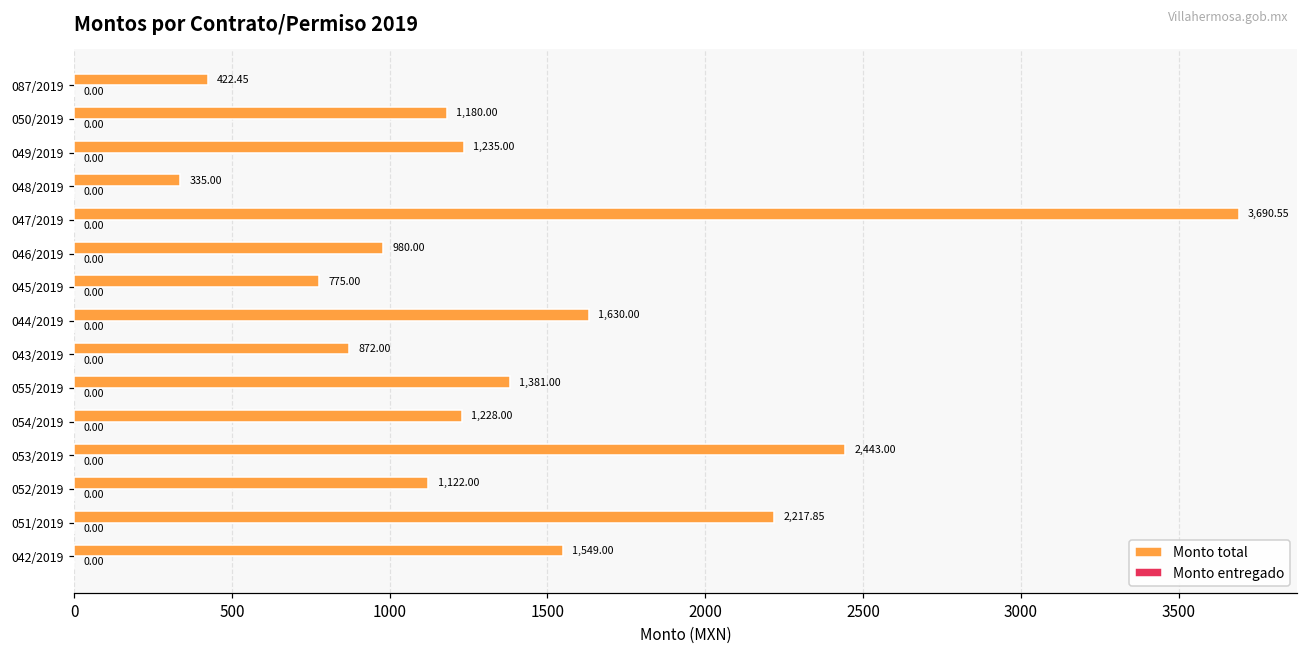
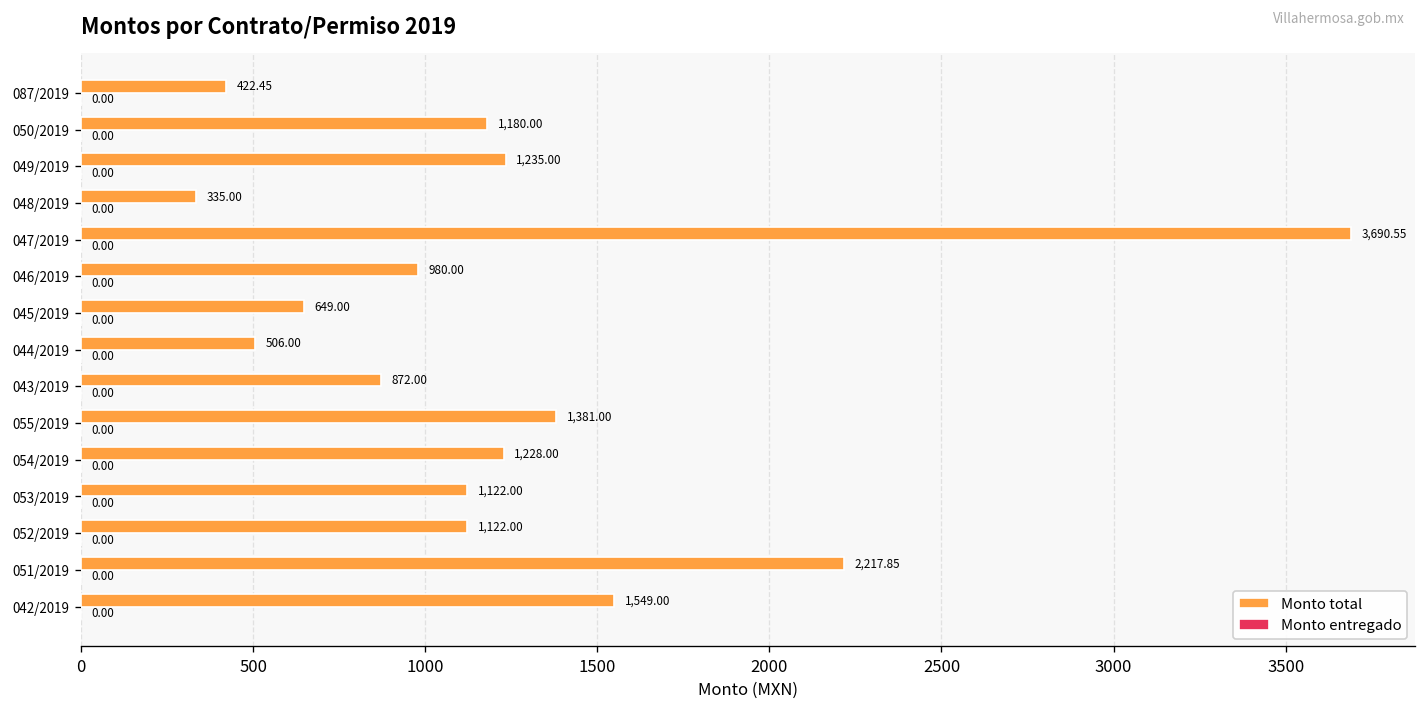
Monto total, 045/2019: 775.00 -> 649.00
Monto total, 044/2019: 1,630.00 -> 506.00
Monto total, 053/2019: 2,443.00 -> 1,122.00
